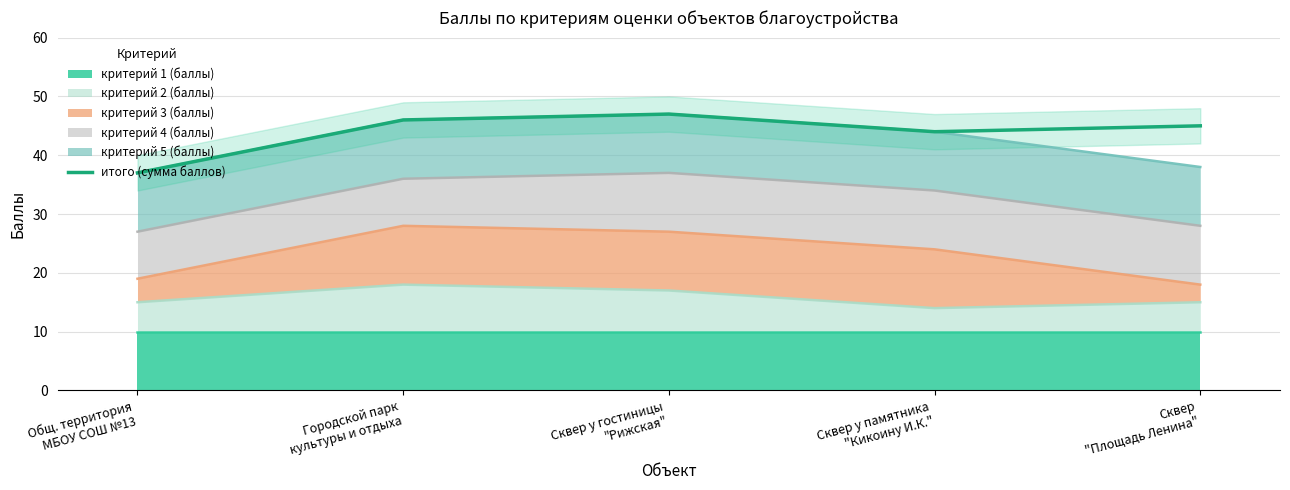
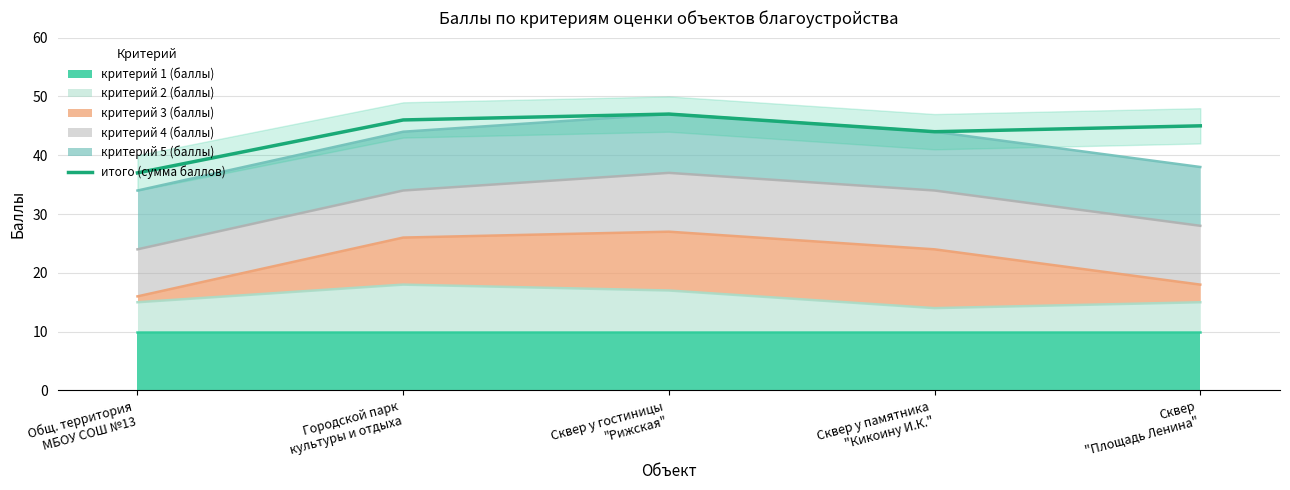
критерий 3 (баллы), Общ. территория МБОУ СОШ №13: 4 -> 1
критерий 3 (баллы), Городской парк культуры и отдыха: 10 -> 8
